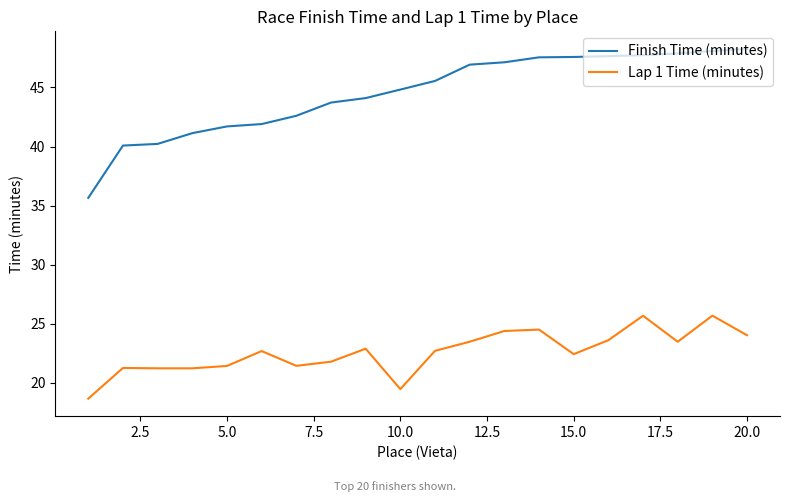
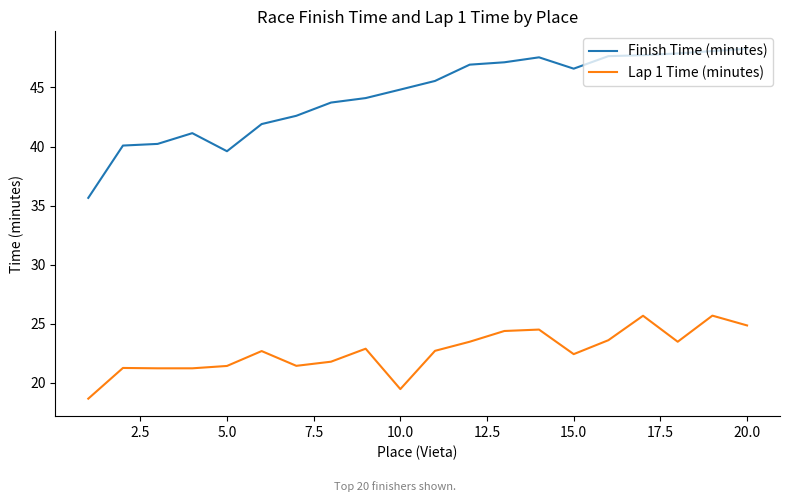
Finish Time (minutes), 5.0: 41.7 -> 39.6
Finish Time (minutes), 15.0: 47.6 -> 46.6
Lap 1 Time (minutes), 20.0: 24.0 -> 24.9
